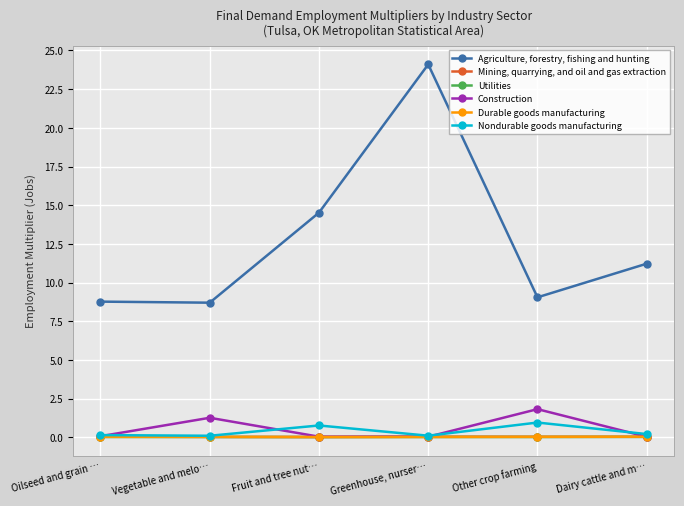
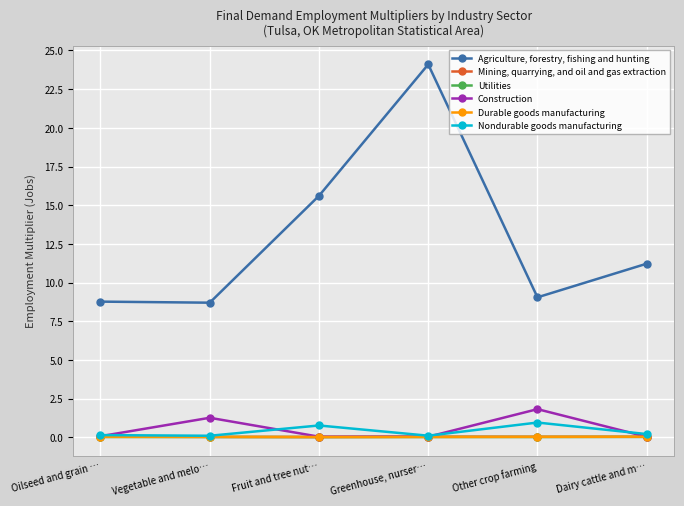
Agriculture, forestry, fishing and hunting, Fruit and tree nut…: 14.5 -> 15.6
